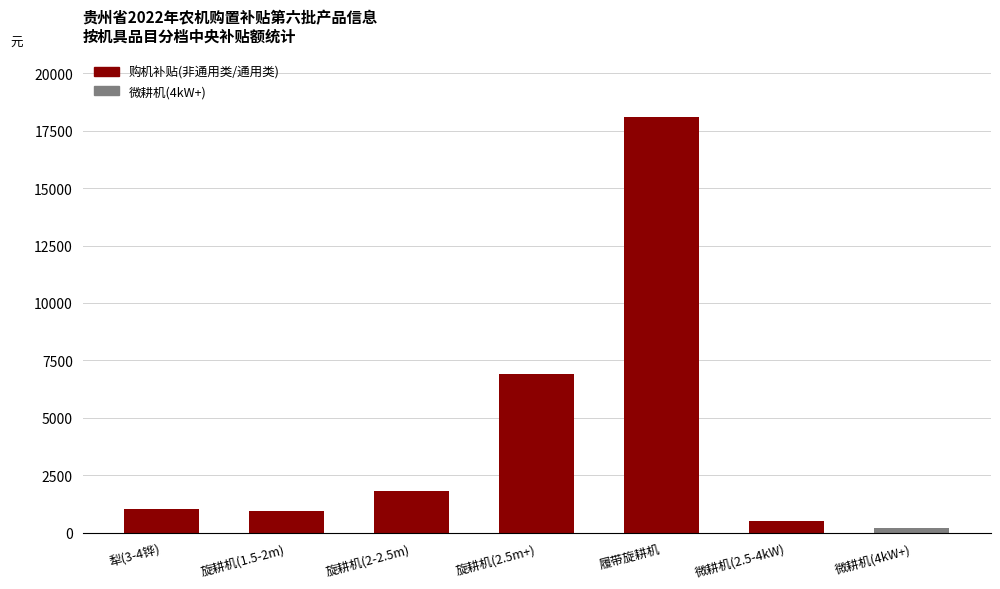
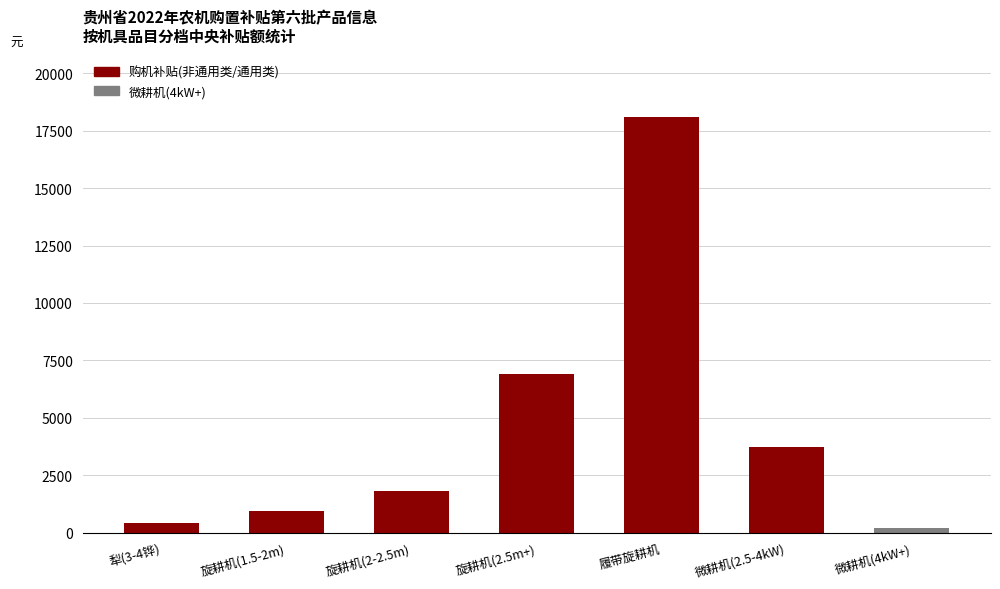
犁(3-4铧): 1000 -> 400
微耕机(2.5-4kW): 500 -> 3700
